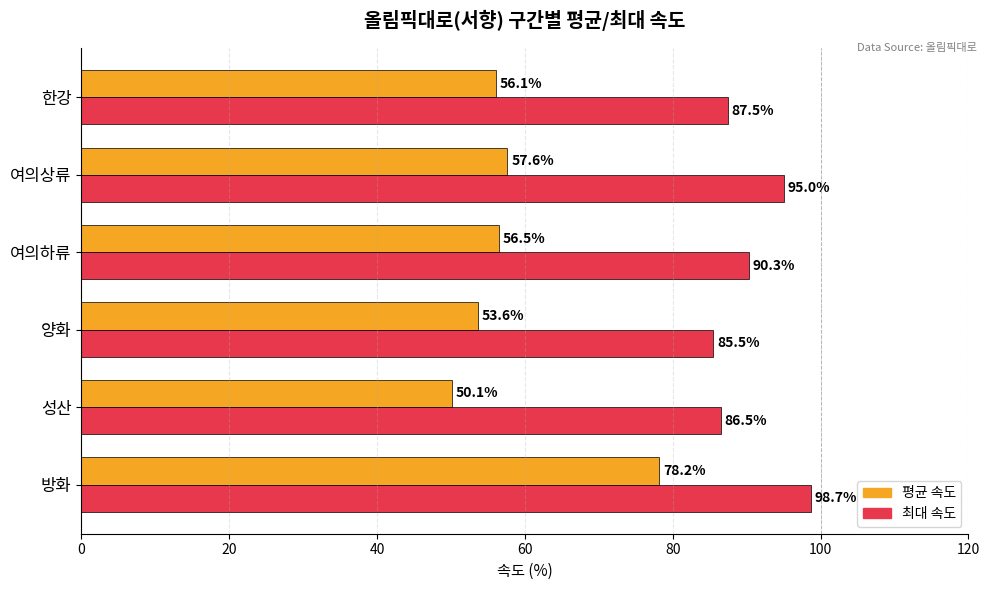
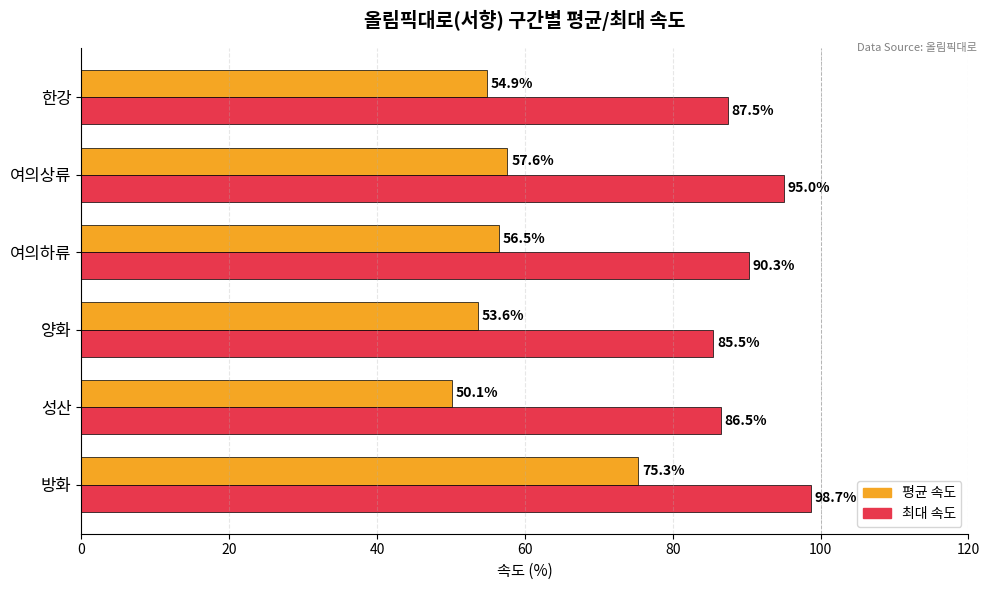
평균 속도, 한강: 56.1% -> 54.9%
평균 속도, 방화: 78.2% -> 75.3%
